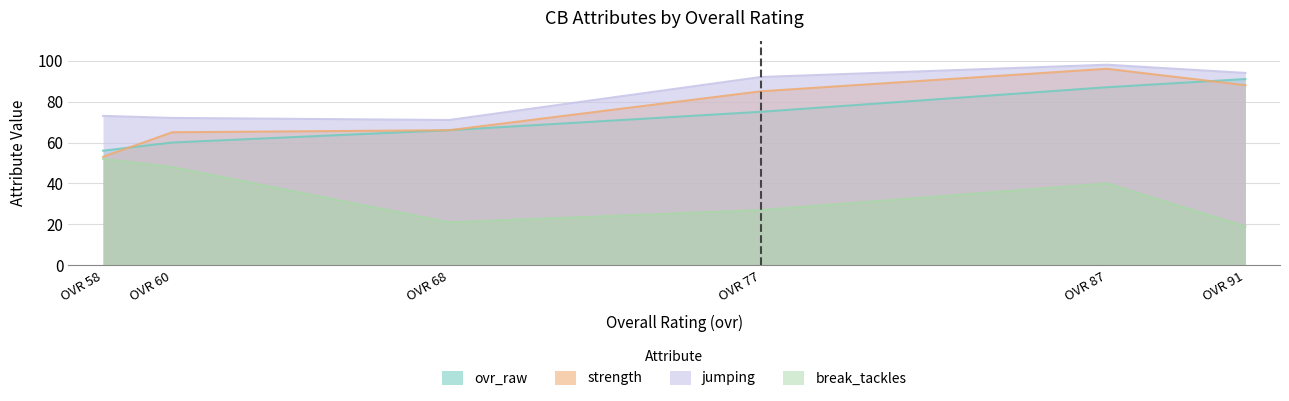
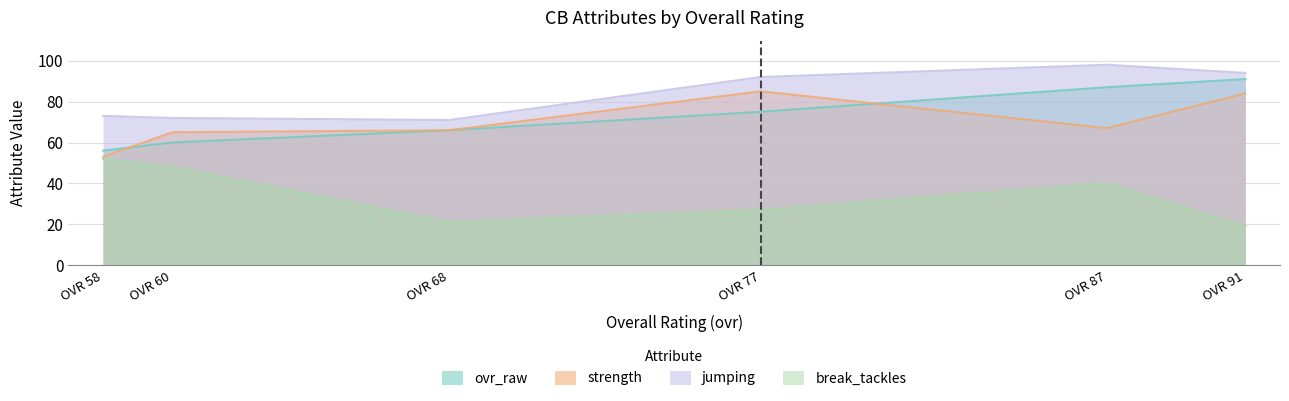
strength, OVR 87: 96 -> 67
strength, OVR 91: 88 -> 84
